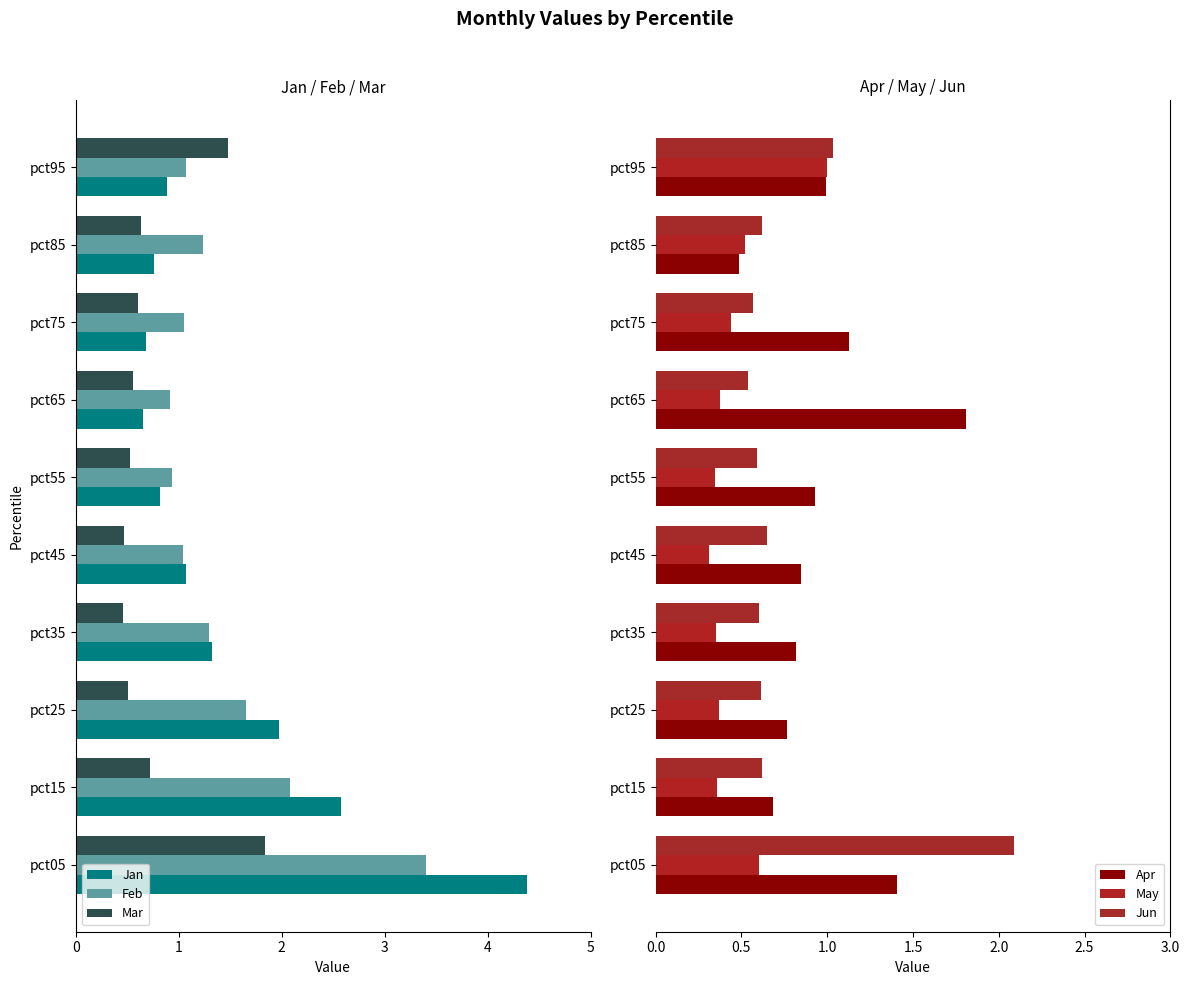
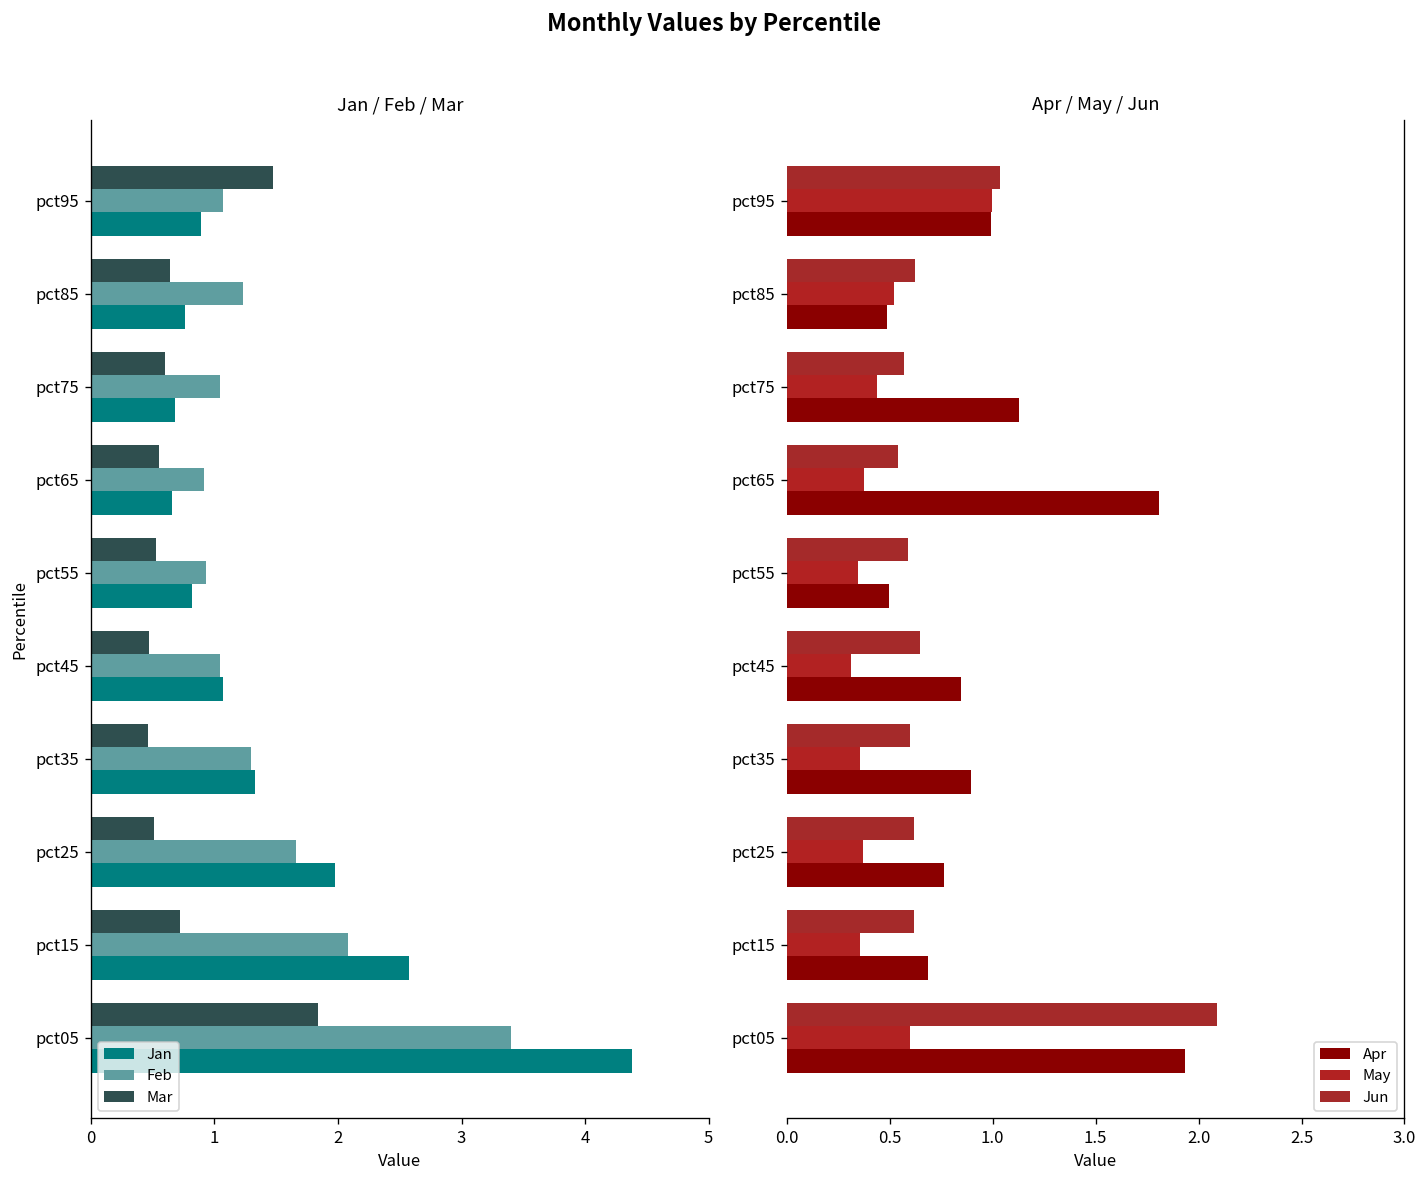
Apr / May / Jun, Apr, pct55: 0.93 -> 0.50
Apr / May / Jun, Apr, pct35: 0.82 -> 0.89
Apr / May / Jun, Apr, pct05: 1.41 -> 1.94
